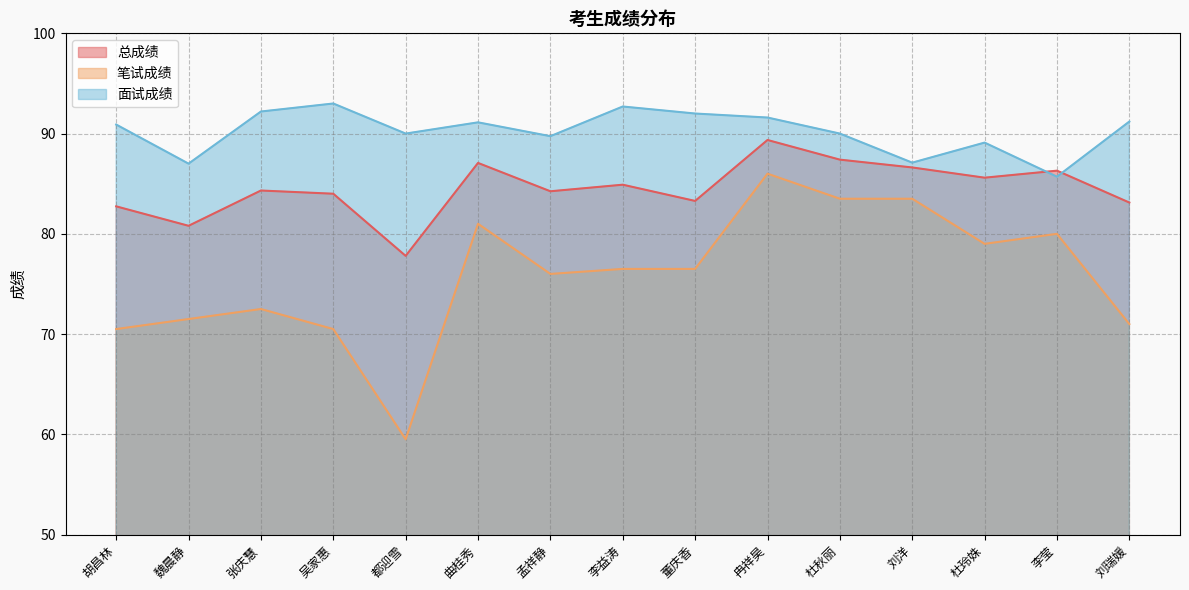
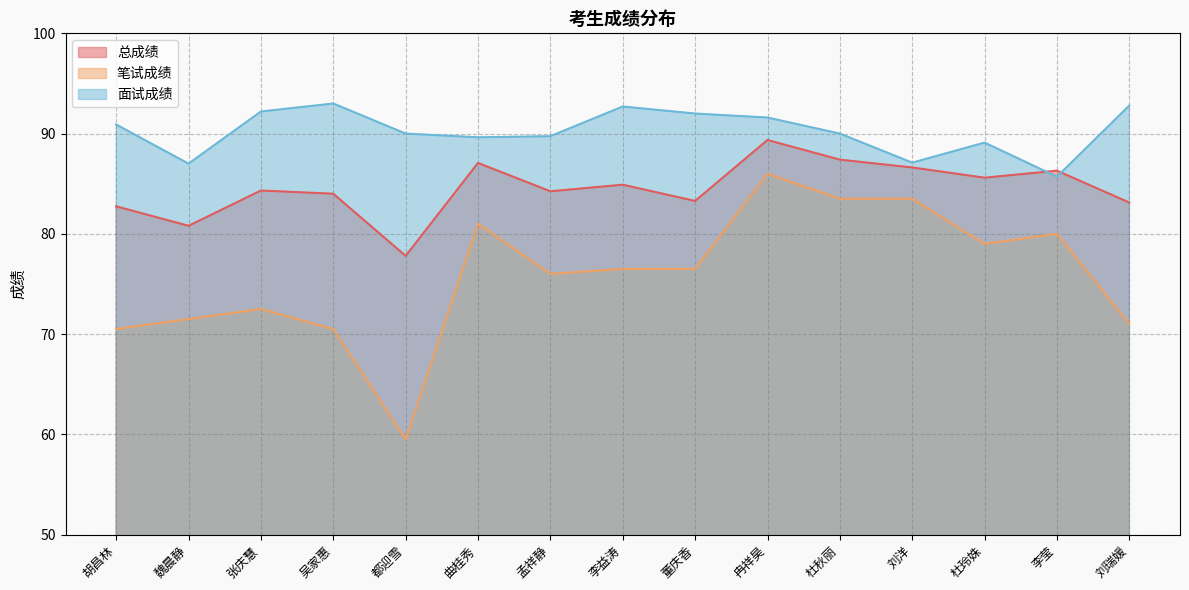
面试成绩, 曲桂秀: 91.1 -> 89.6
面试成绩, 刘瑞媛: 91.2 -> 92.8
